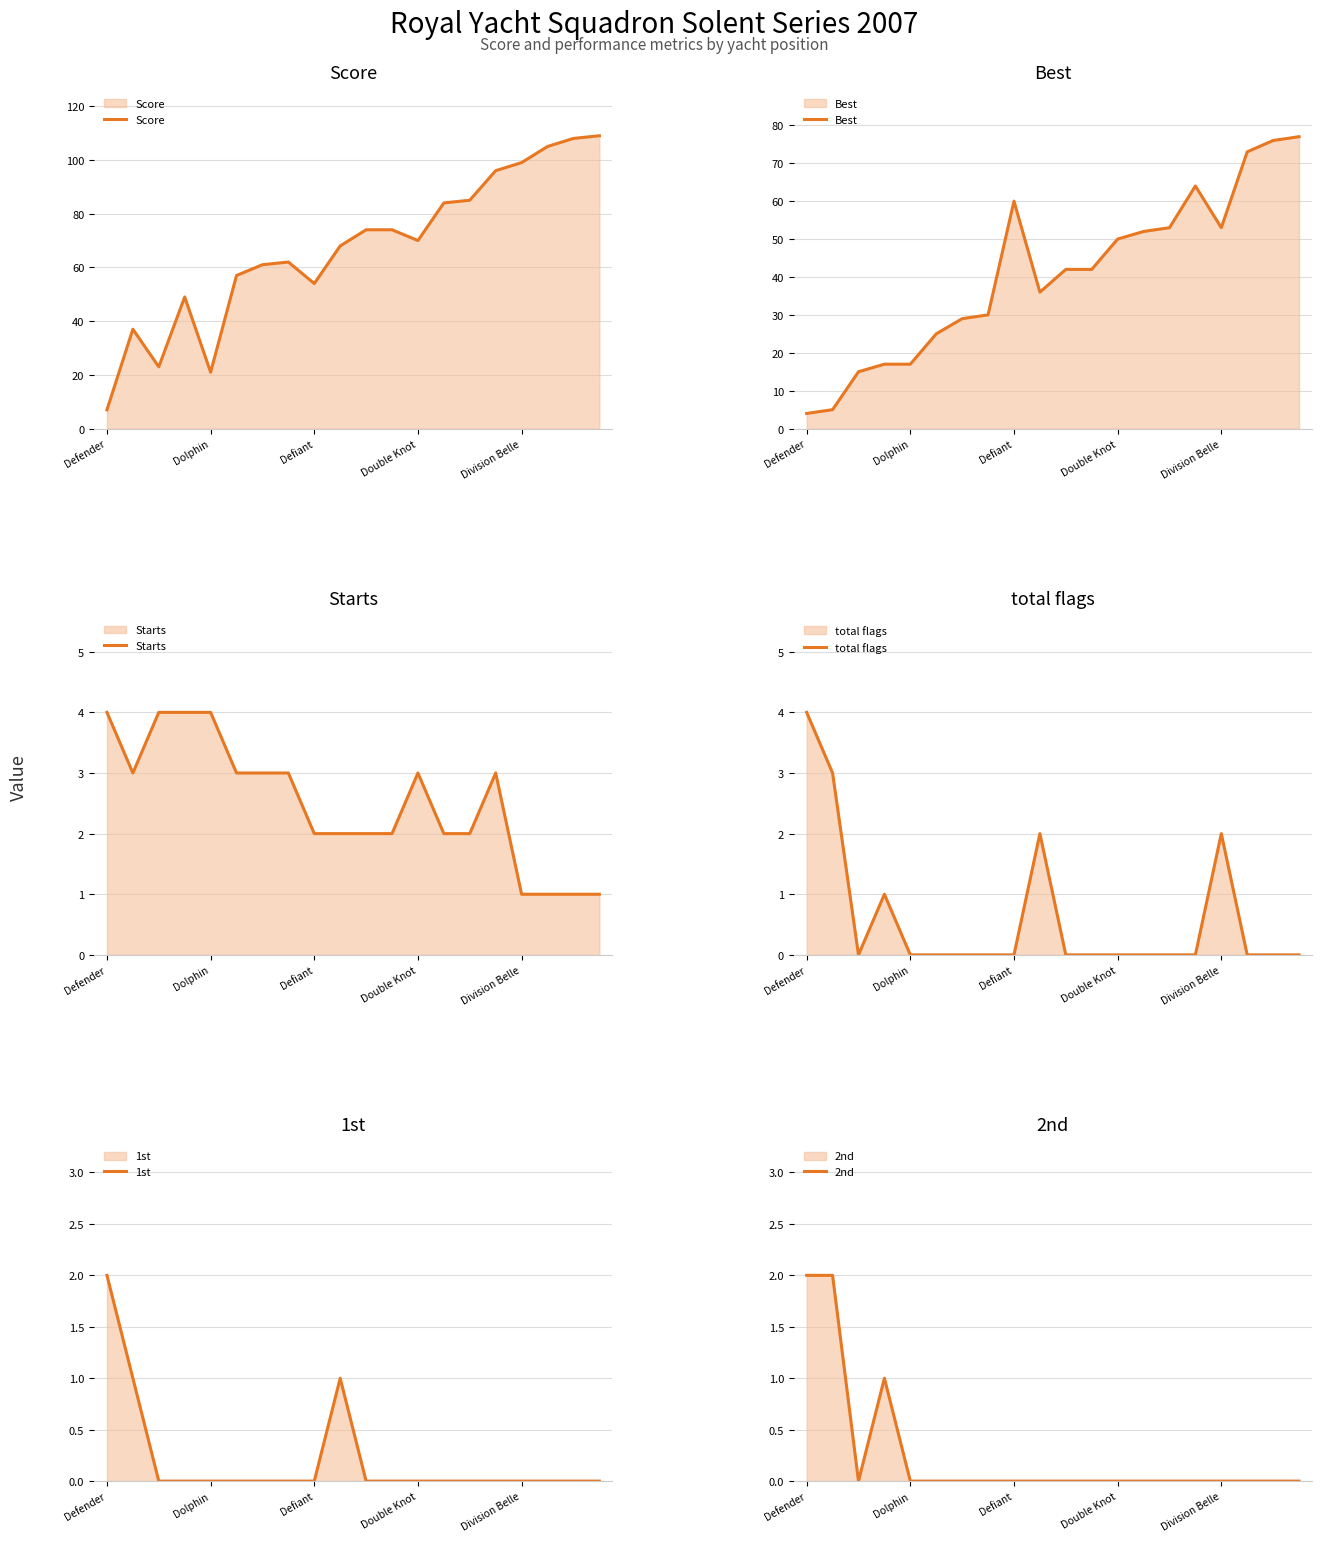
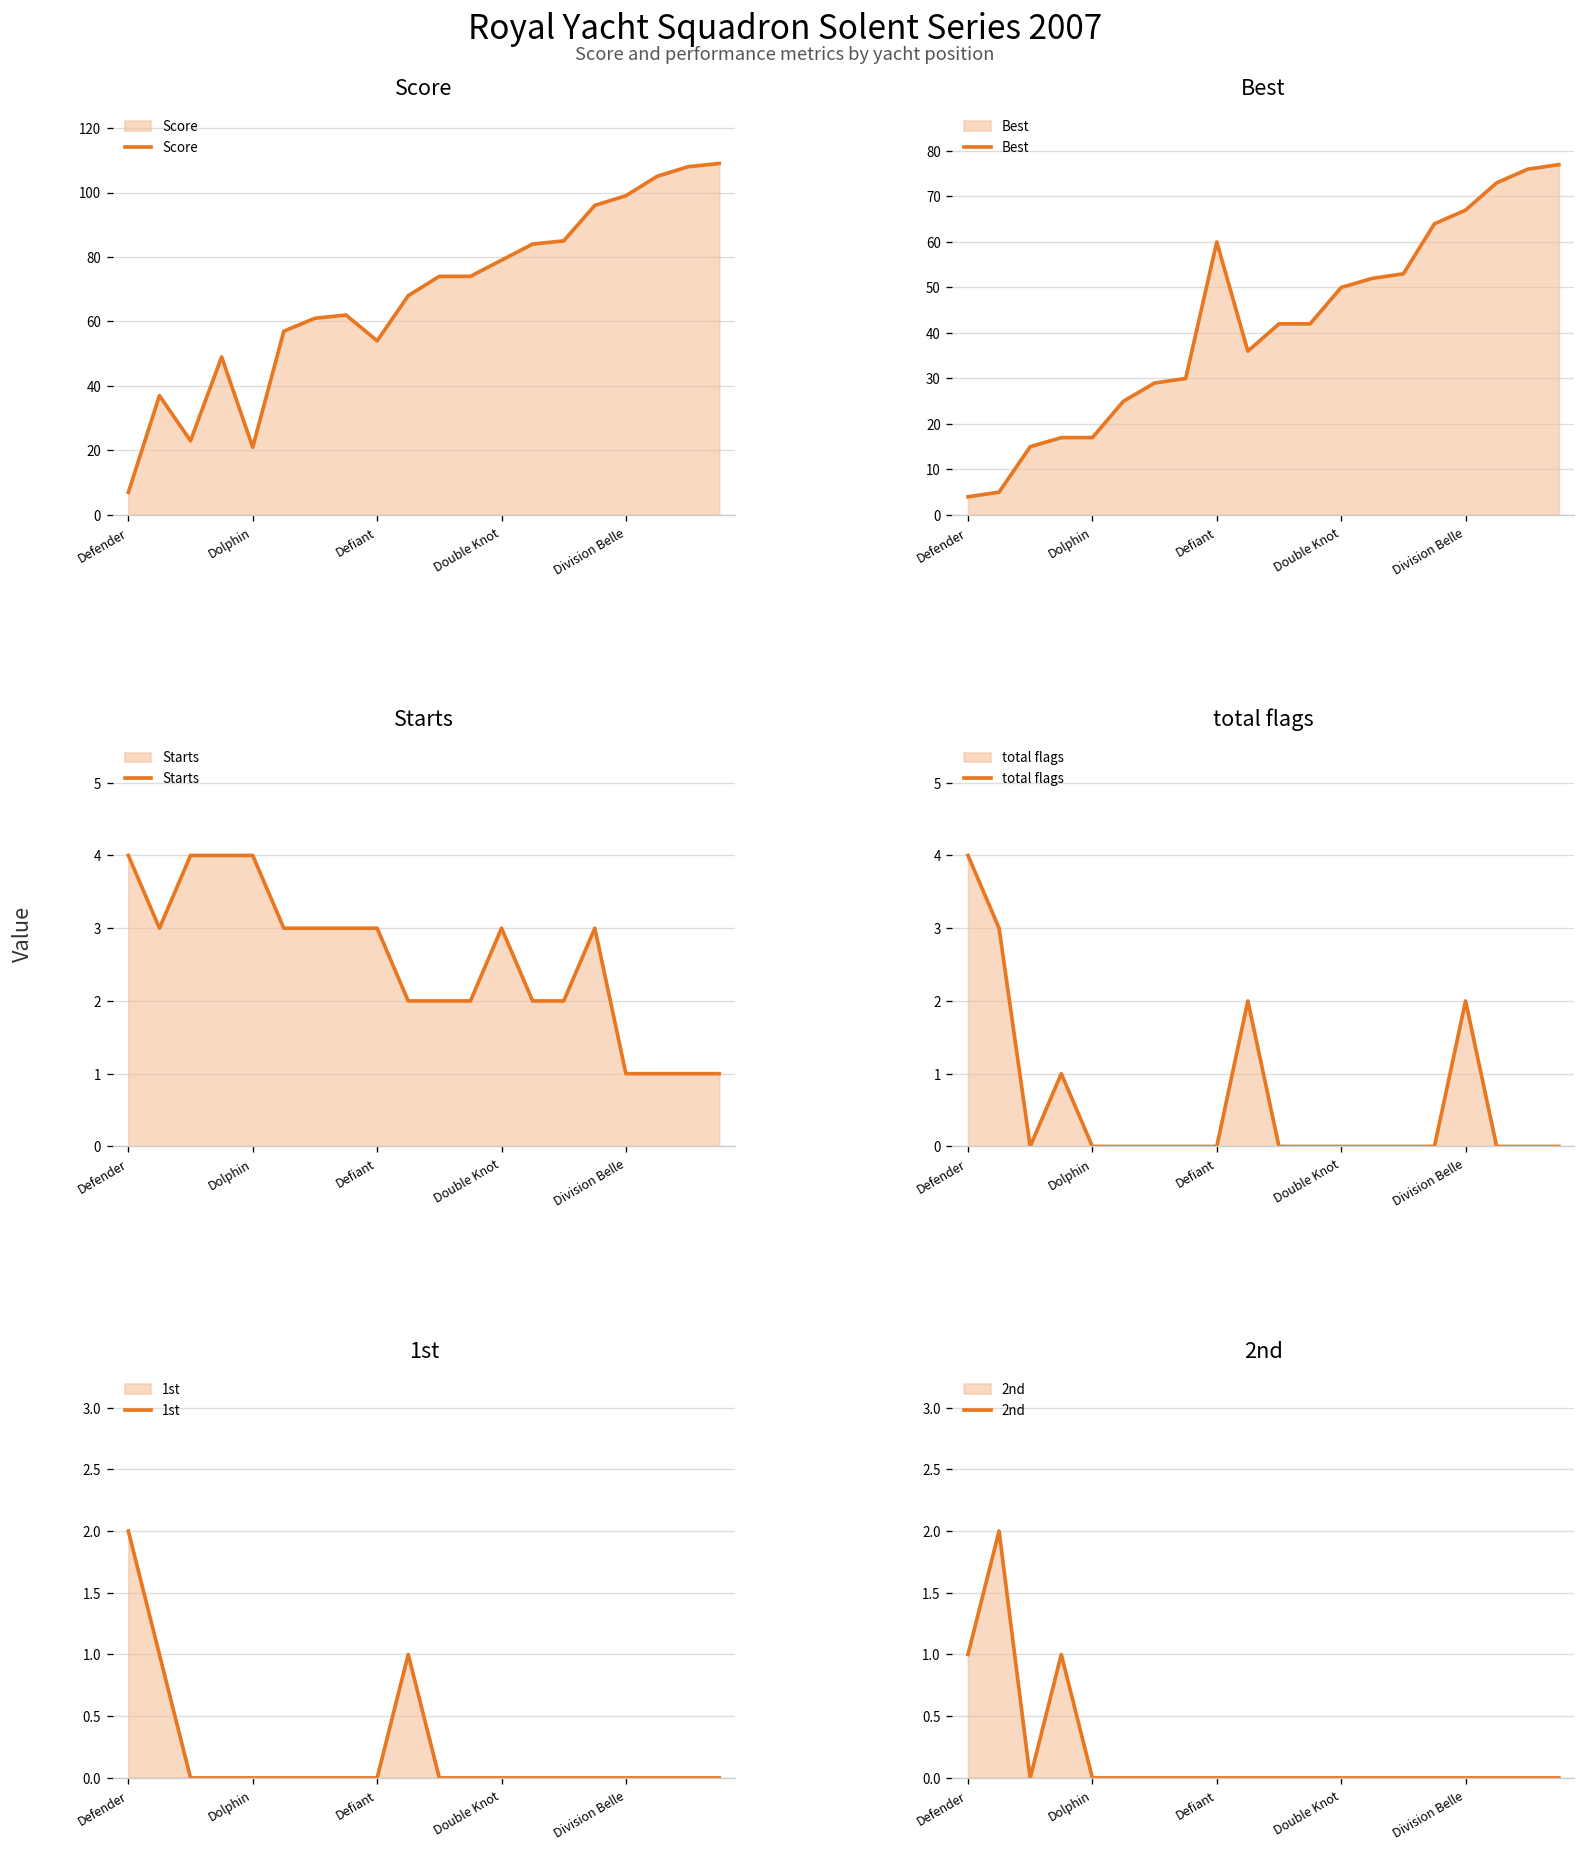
Score, Double Knot: 70 -> 79
Best, Division Belle: 53 -> 67
Starts, Defiant: 2 -> 3
2nd, Defender: 2 -> 1
